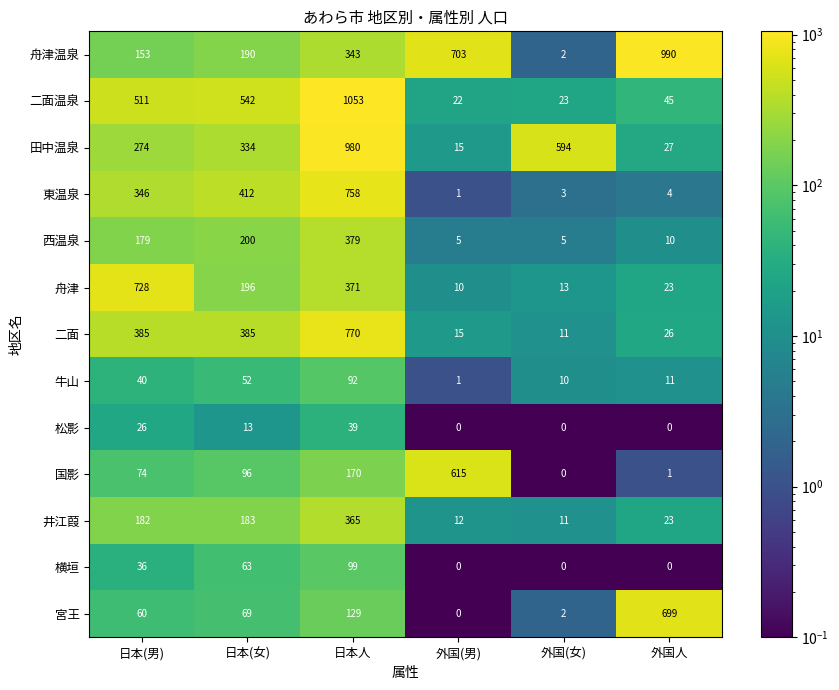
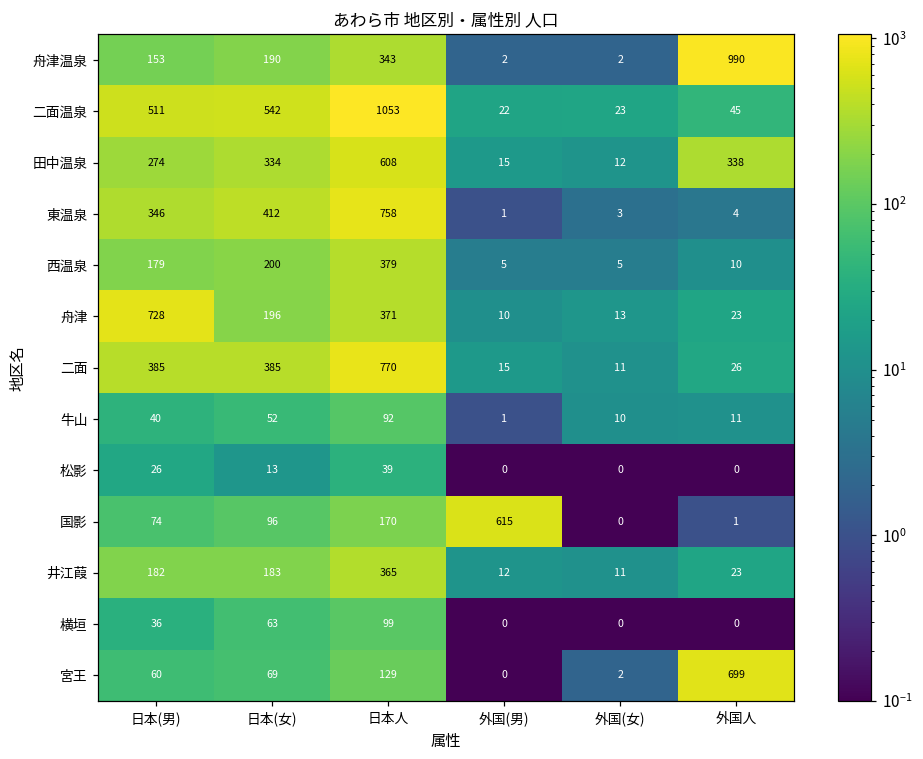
舟津温泉, 外国(男): 703 -> 2
田中温泉, 日本人: 980 -> 608
田中温泉, 外国(女): 594 -> 12
田中温泉, 外国人: 27 -> 338
